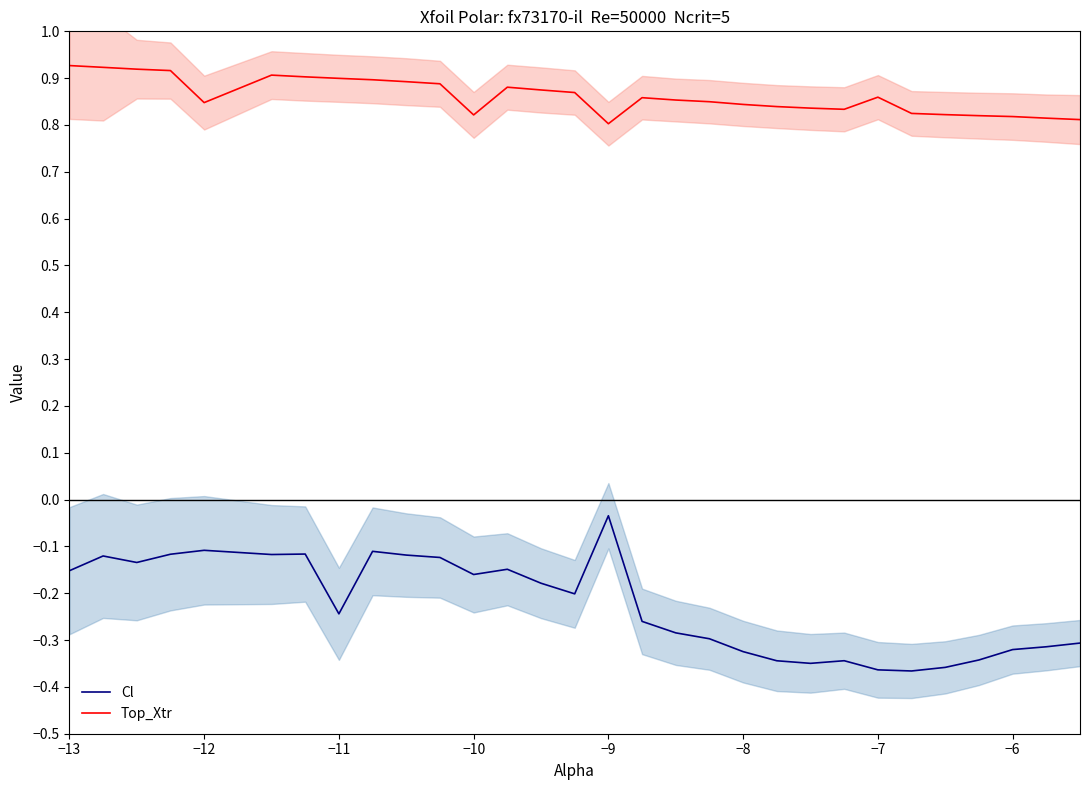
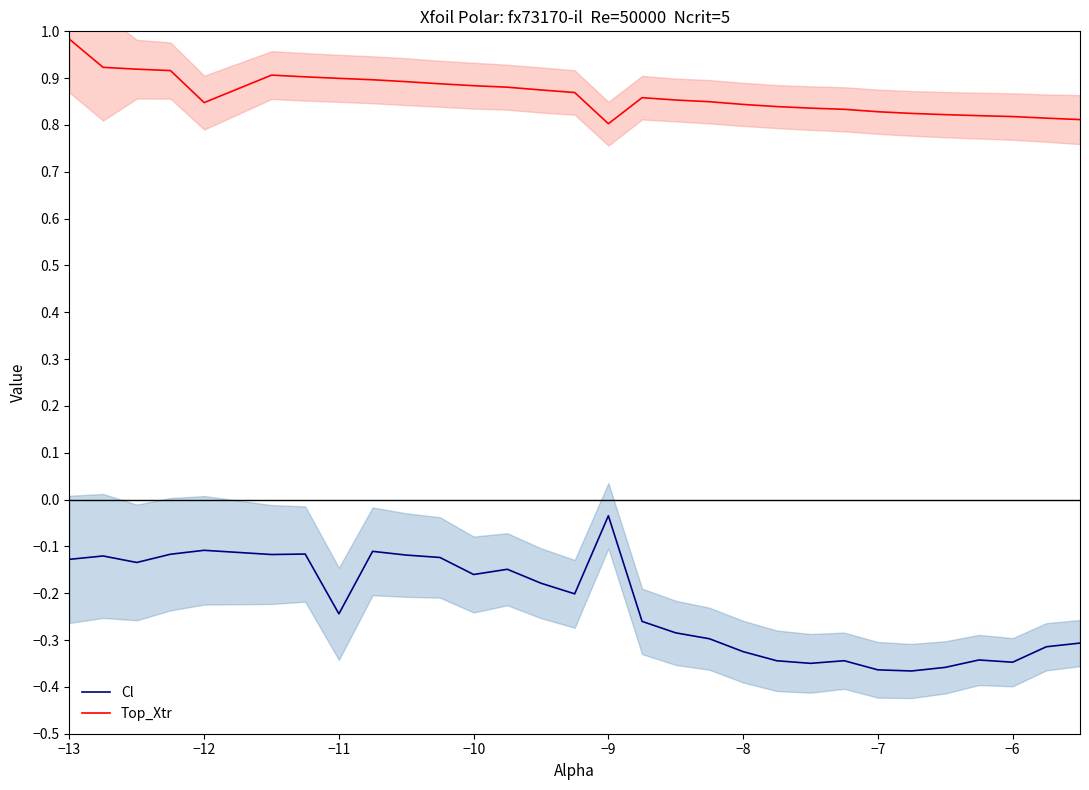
Cl, −13: -0.15 -> -0.13
Top_Xtr, −13: 0.93 -> 0.98
Top_Xtr, −10: 0.82 -> 0.88
Top_Xtr, −7: 0.86 -> 0.83
Cl, −6: -0.32 -> -0.35
